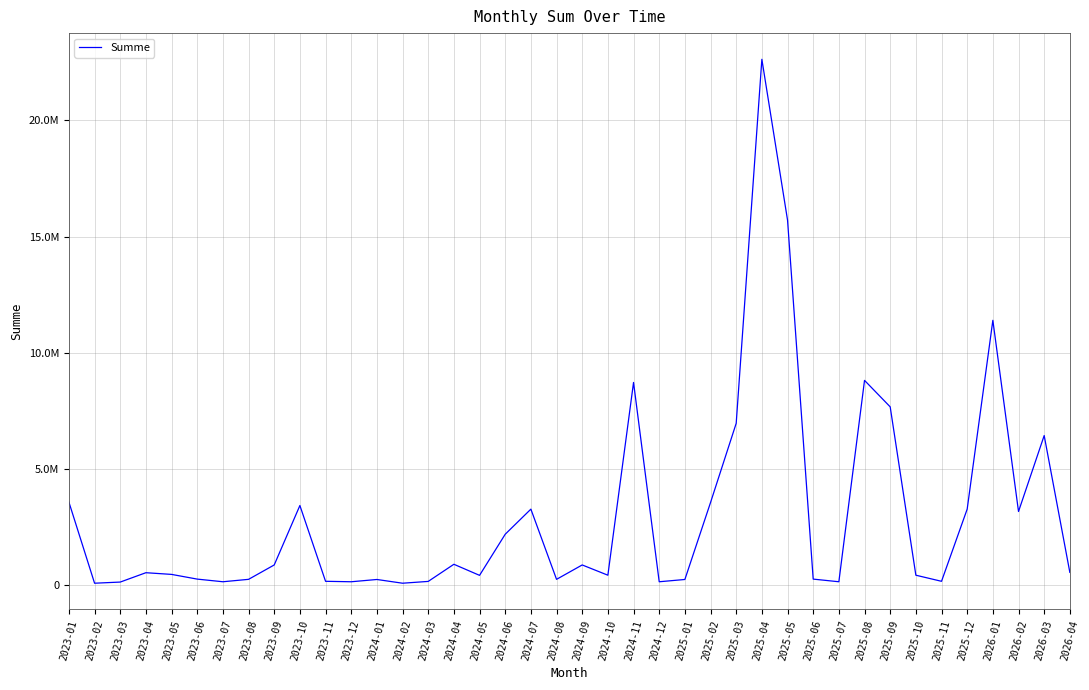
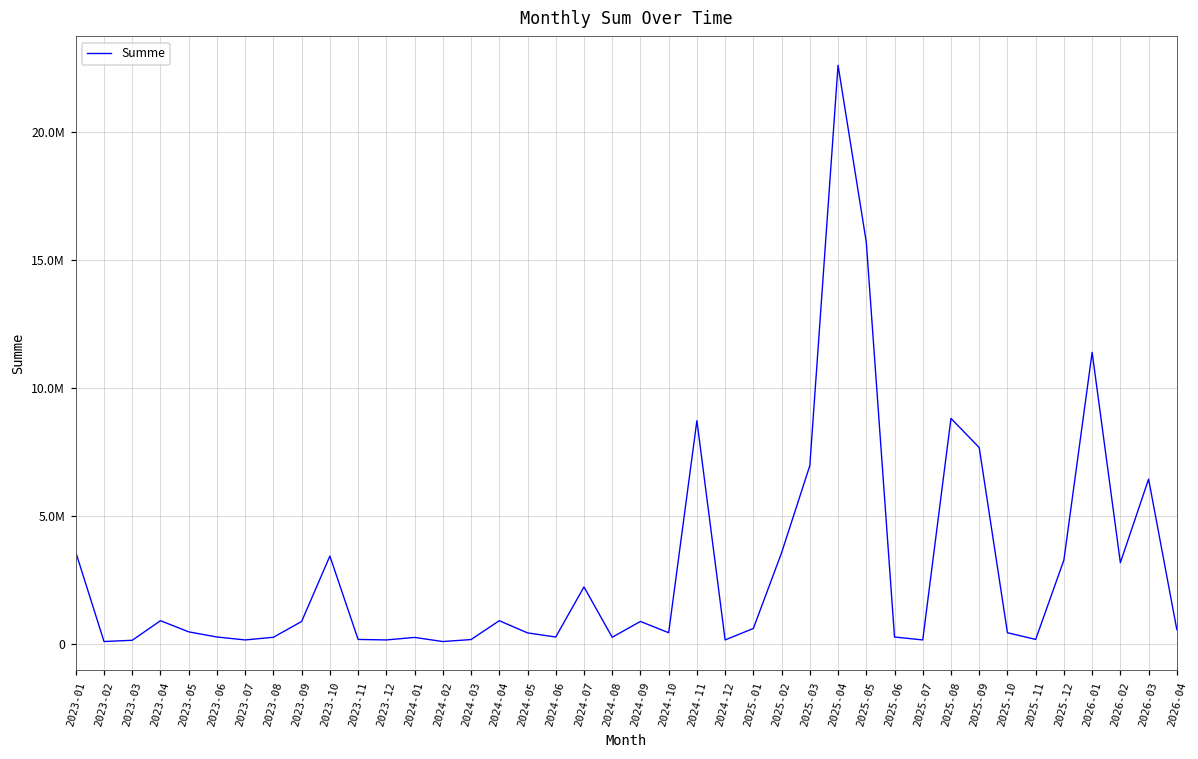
2023-04: 500000 -> 900000
2024-06: 2200000 -> 300000
2024-07: 3300000 -> 2200000
2025-01: 300000 -> 600000
